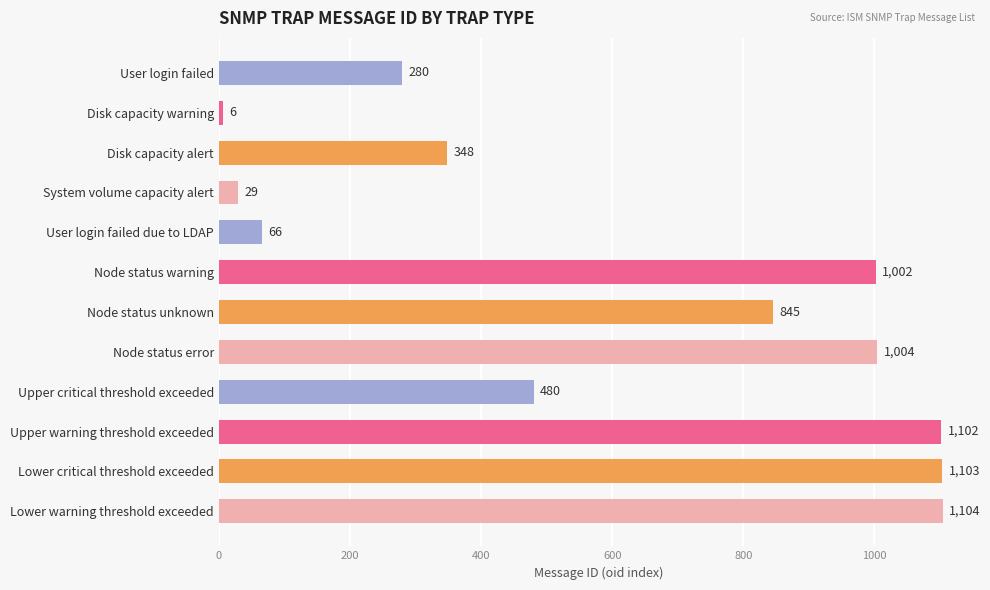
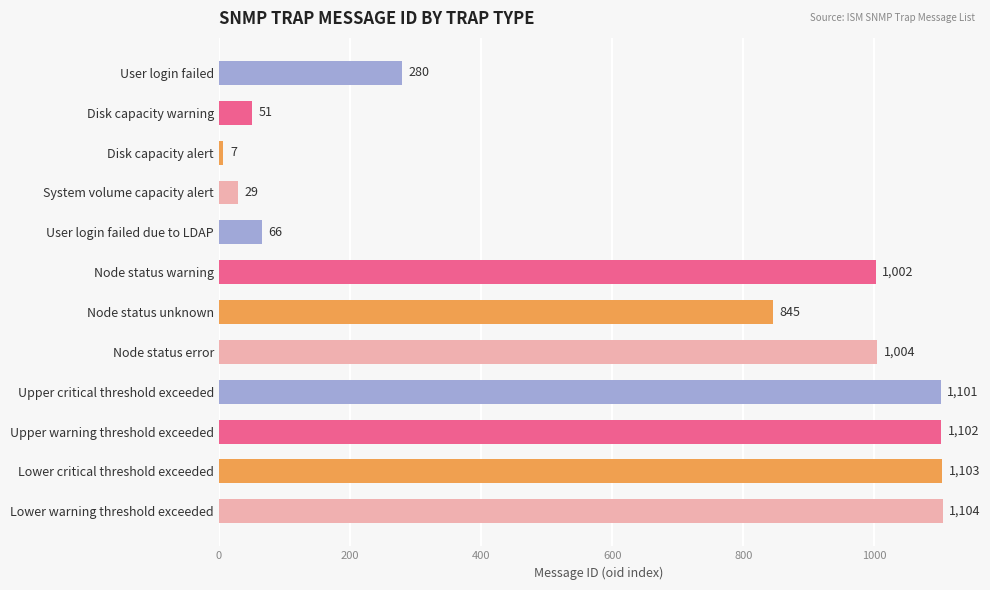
Disk capacity warning: 6 -> 51
Disk capacity alert: 348 -> 7
Upper critical threshold exceeded: 480 -> 1,101
